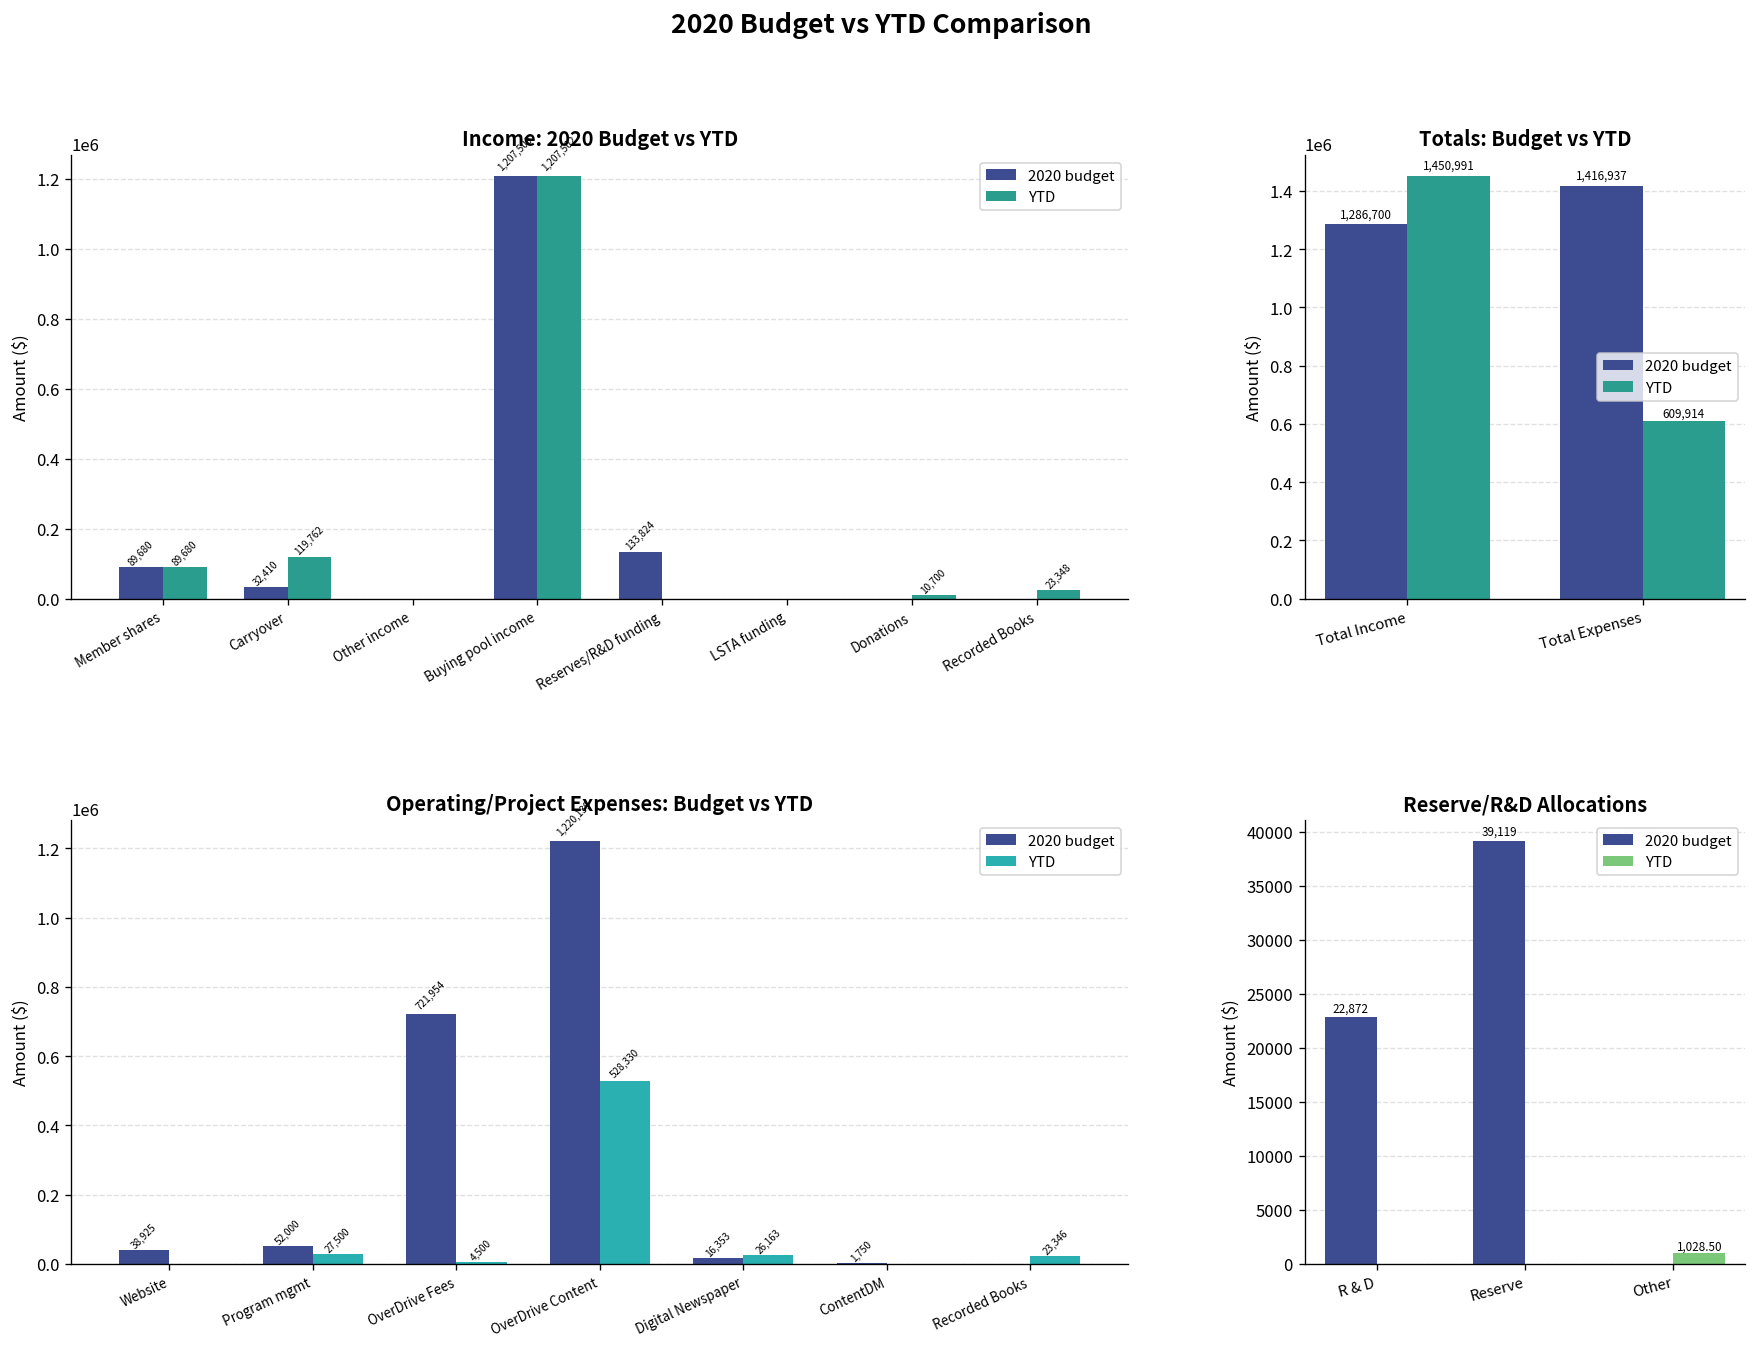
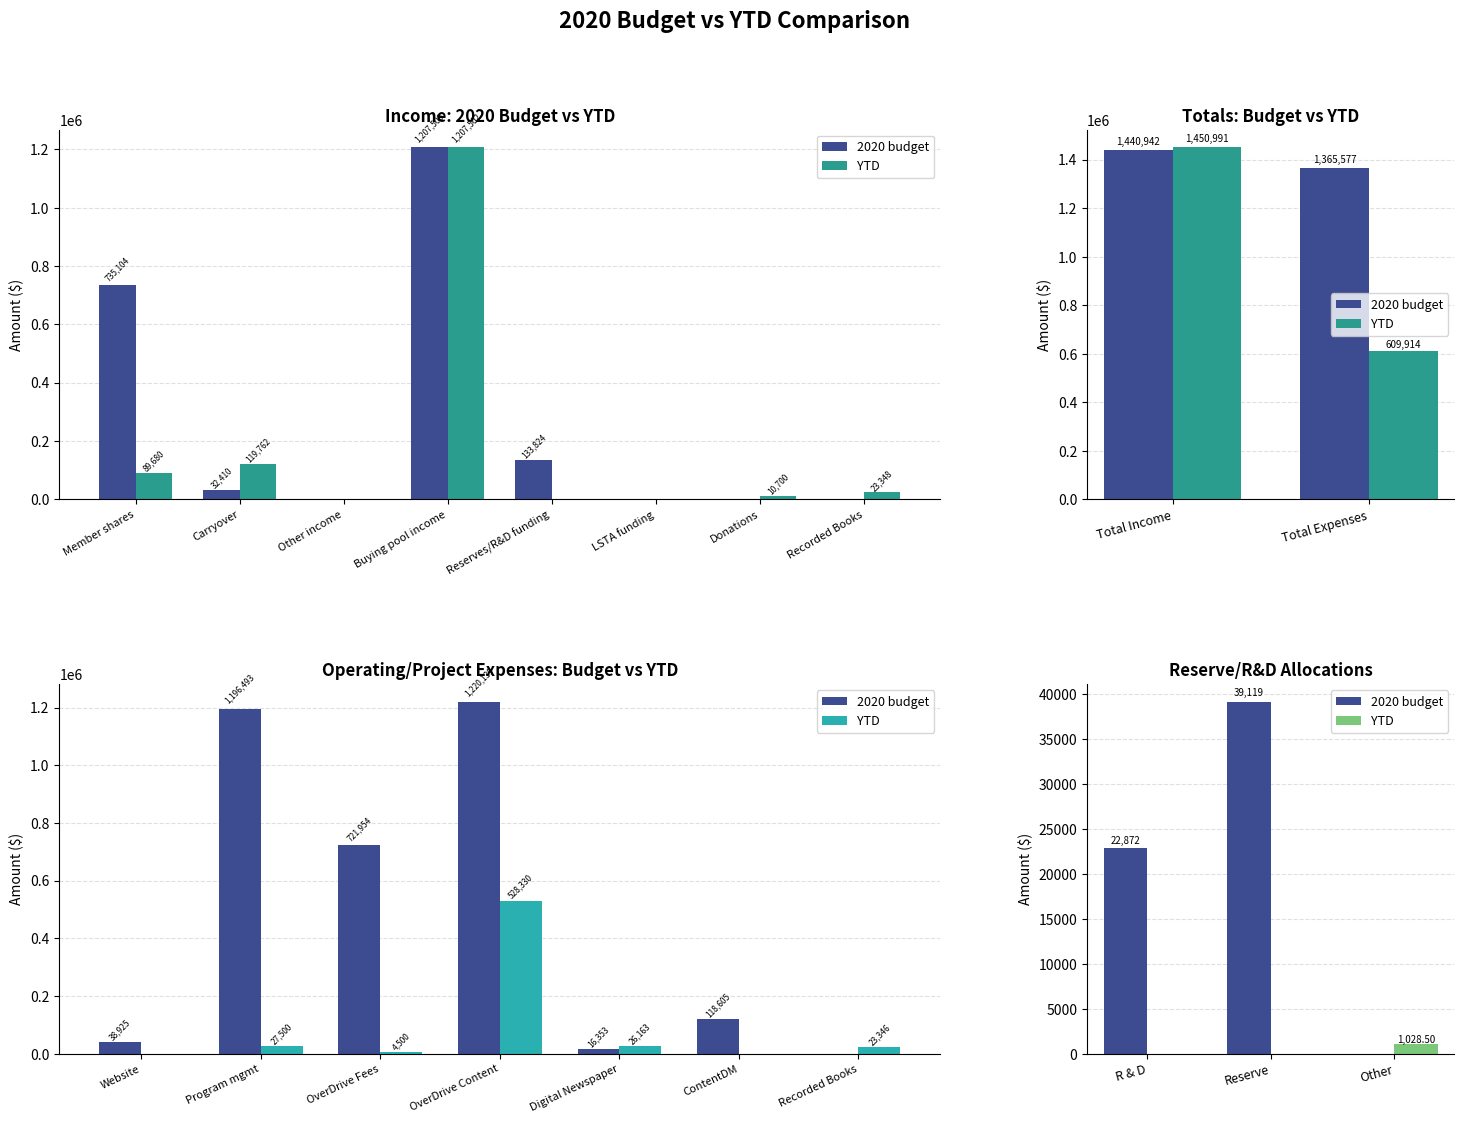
Income: 2020 Budget vs YTD, 2020 budget, Member shares: 89,680 -> 735,104
Totals: Budget vs YTD, 2020 budget, Total Income: 1,286,700 -> 1,440,942
Totals: Budget vs YTD, 2020 budget, Total Expenses: 1,416,937 -> 1,365,577
Operating/Project Expenses: Budget vs YTD, 2020 budget, Program mgmt: 52,000 -> 1,196,493
Operating/Project Expenses: Budget vs YTD, 2020 budget, ContentDM: 1,750 -> 118,605
